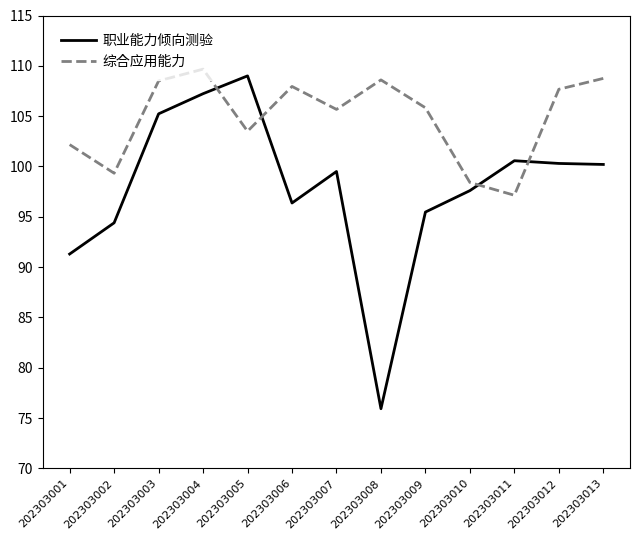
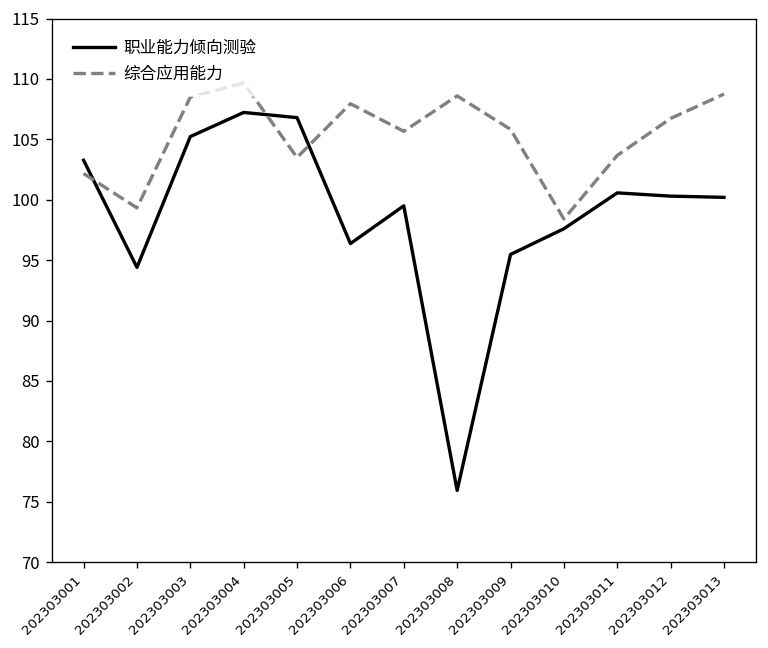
职业能力倾向测验, 202303001: 91.3 -> 103.3
职业能力倾向测验, 202303005: 109.0 -> 106.8
综合应用能力, 202303011: 97.1 -> 103.7
综合应用能力, 202303012: 107.7 -> 106.7
